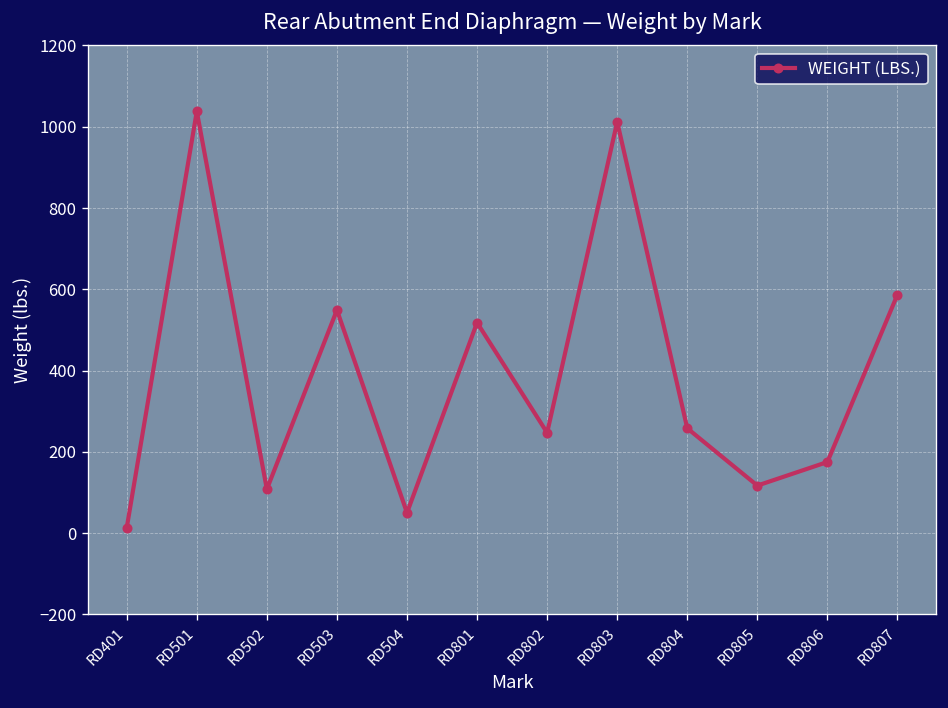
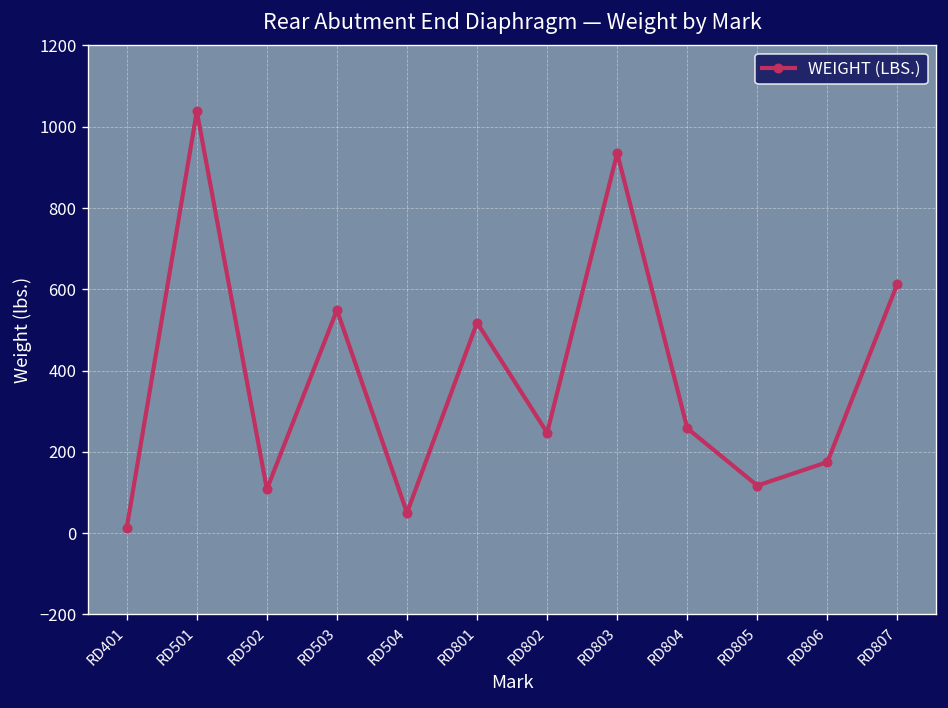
RD803: 1010 -> 940
RD807: 590 -> 610
